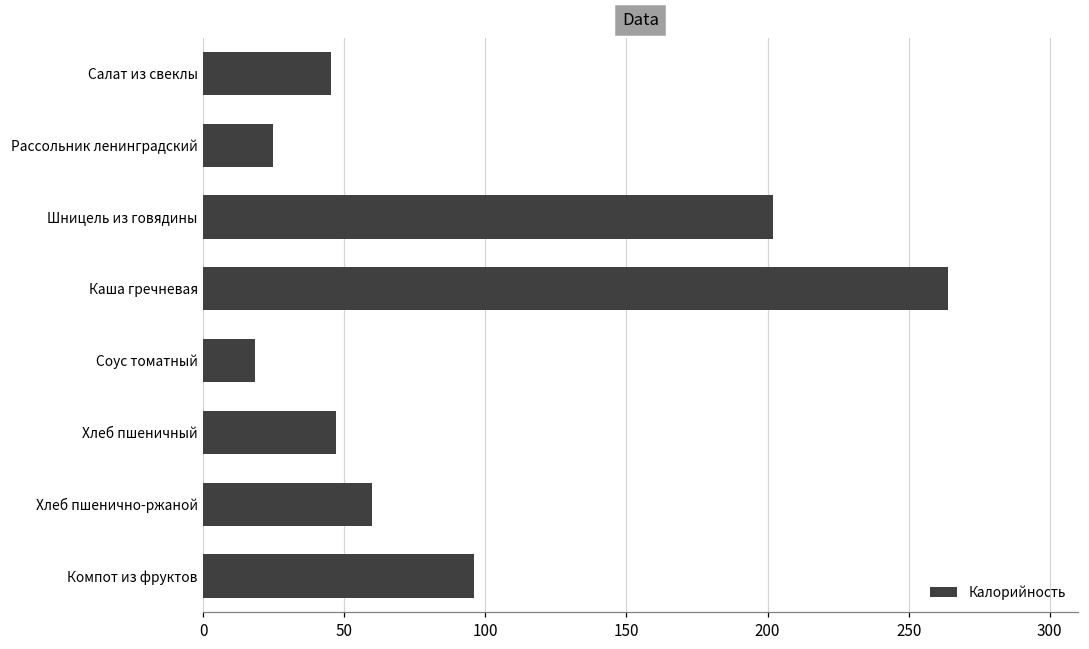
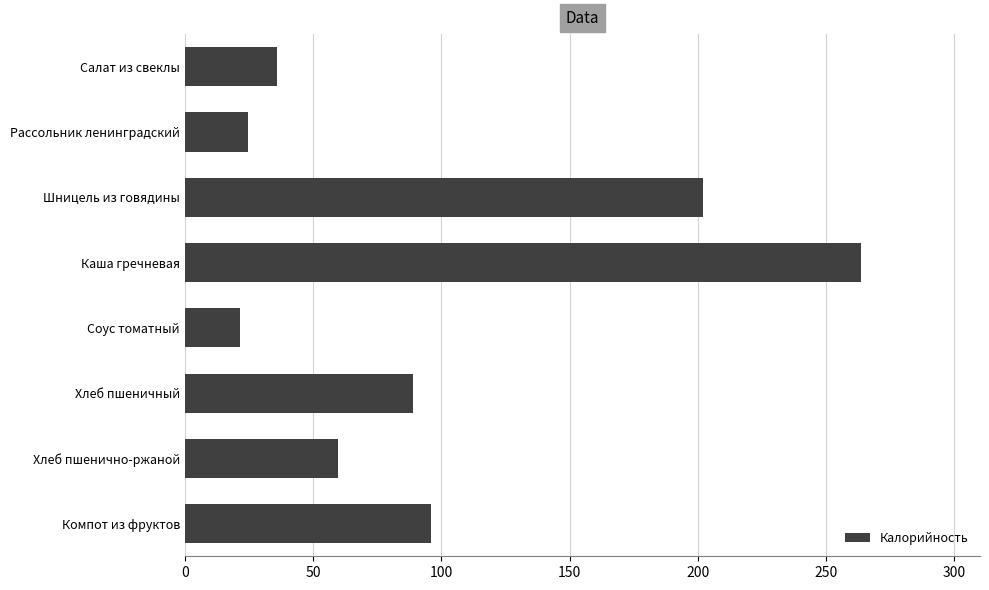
Салат из свеклы: 45 -> 36
Соус томатный: 18 -> 22
Хлеб пшеничный: 47 -> 89
